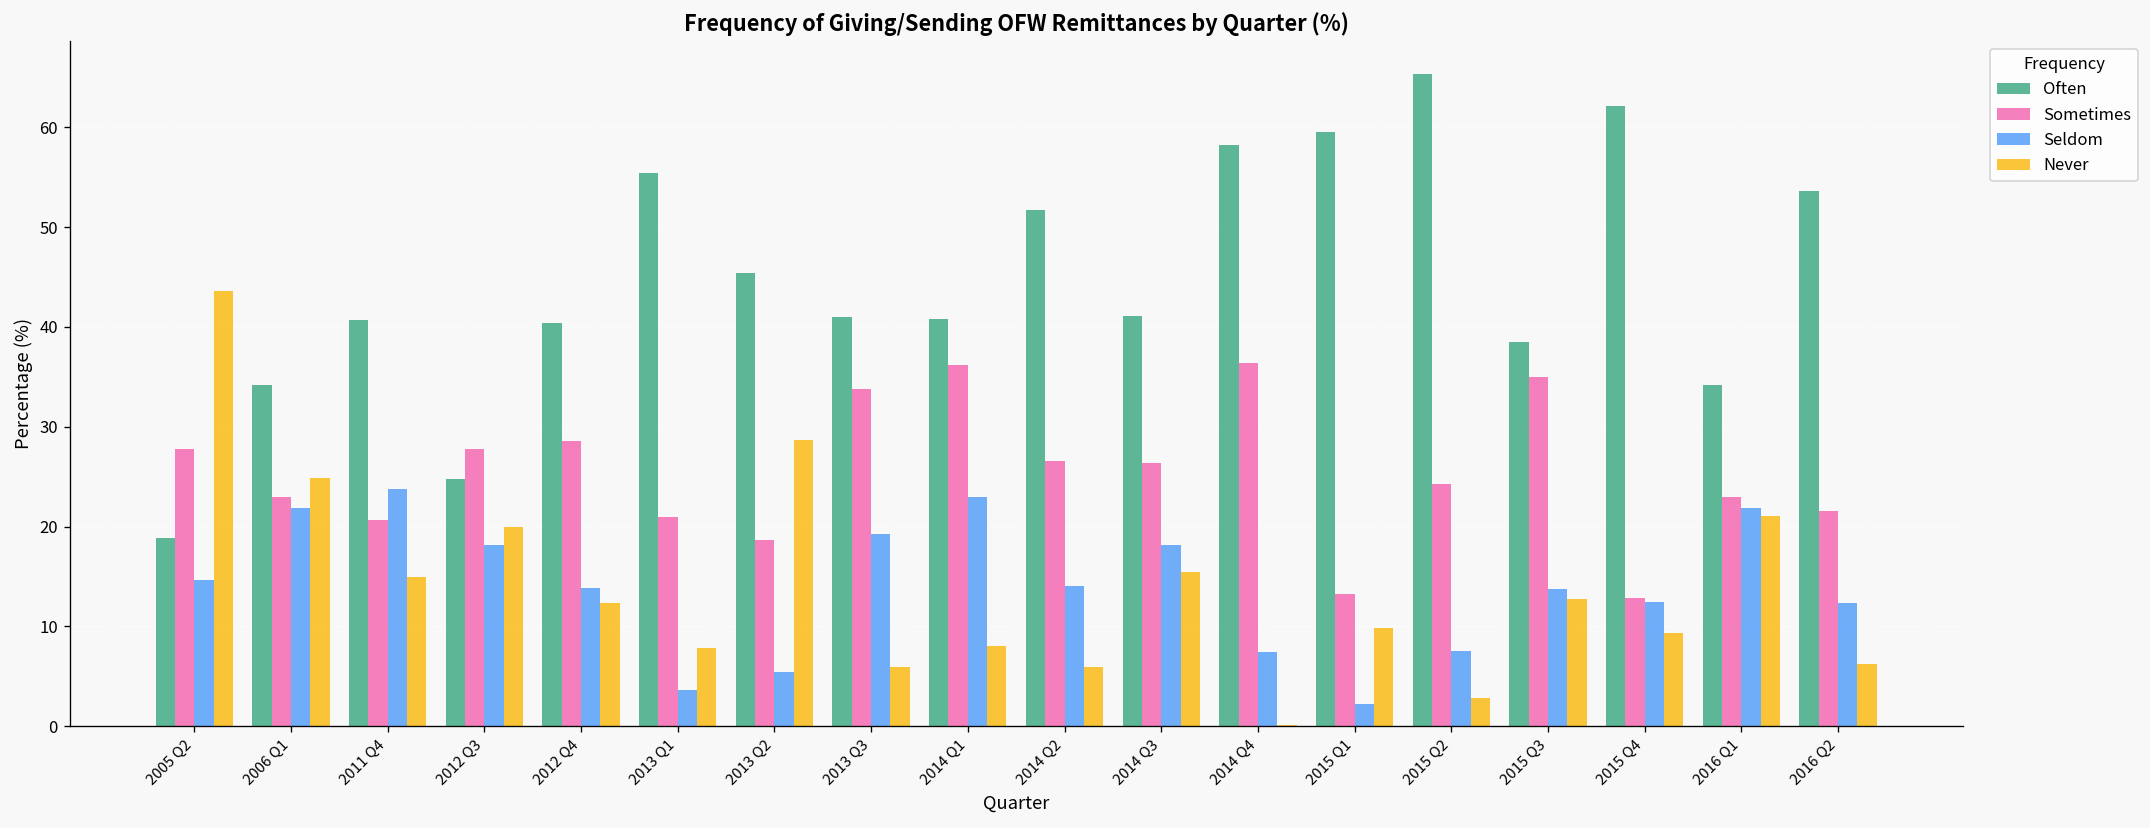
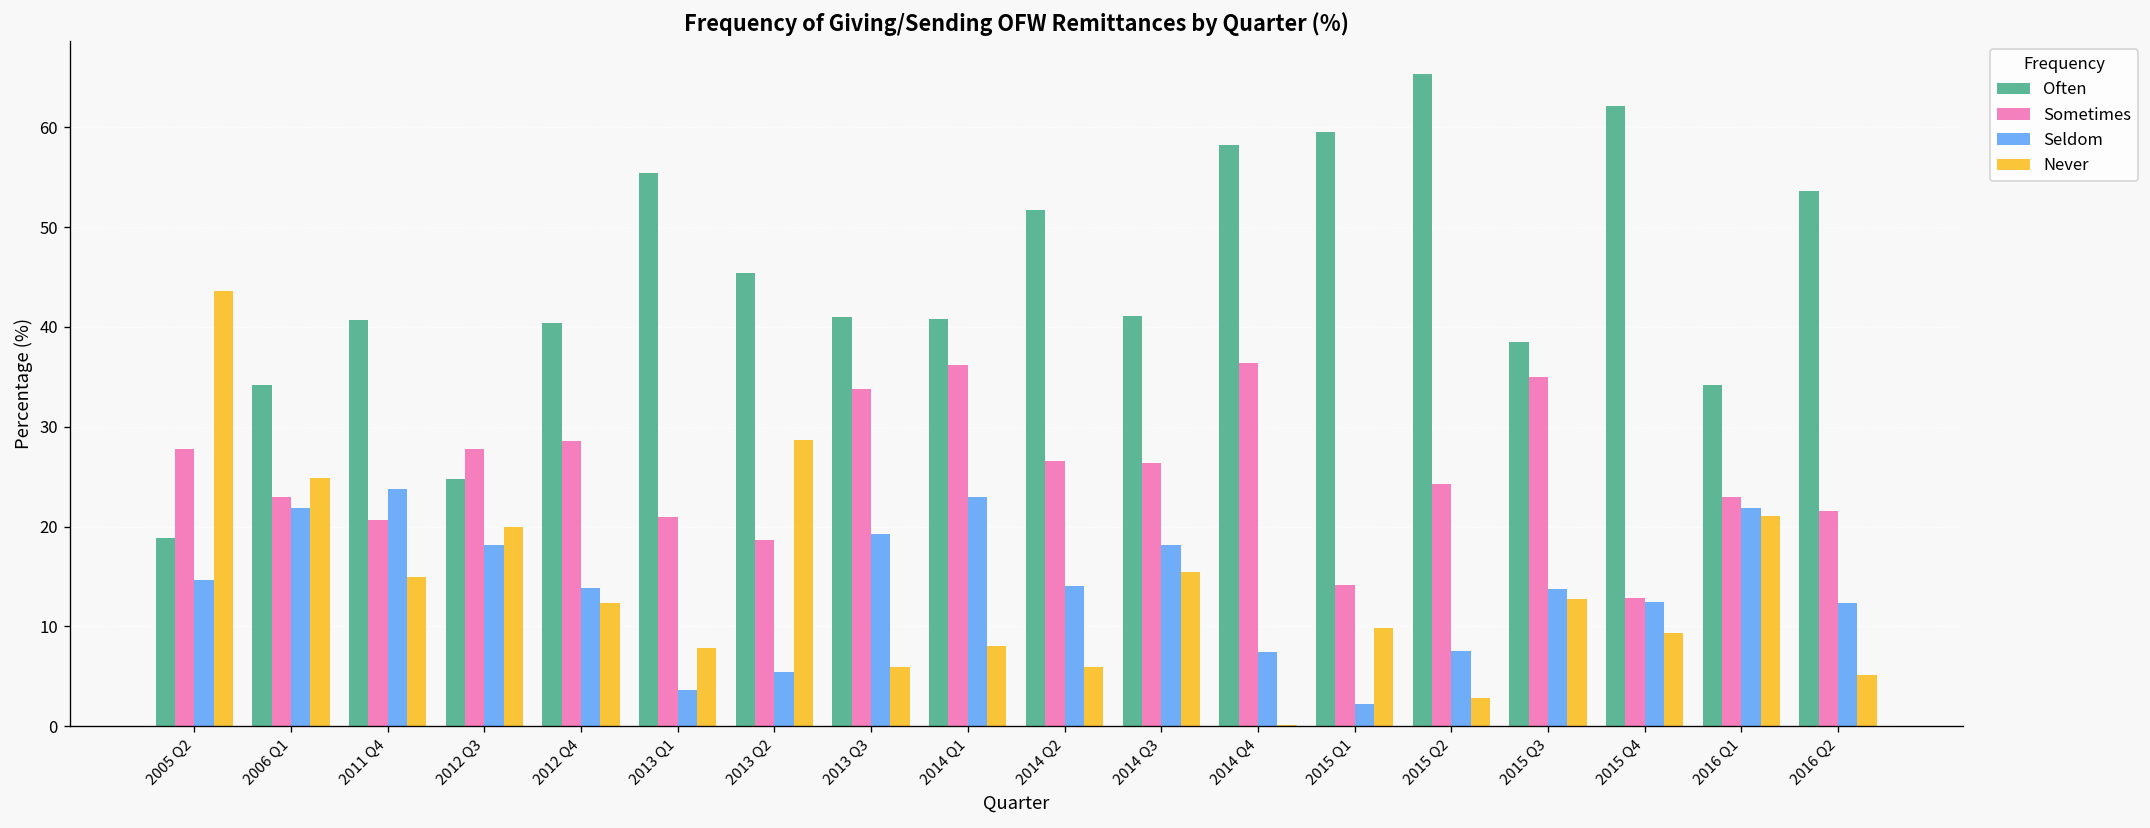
Sometimes, 2015 Q1: 13 -> 14
Never, 2016 Q2: 6 -> 5
